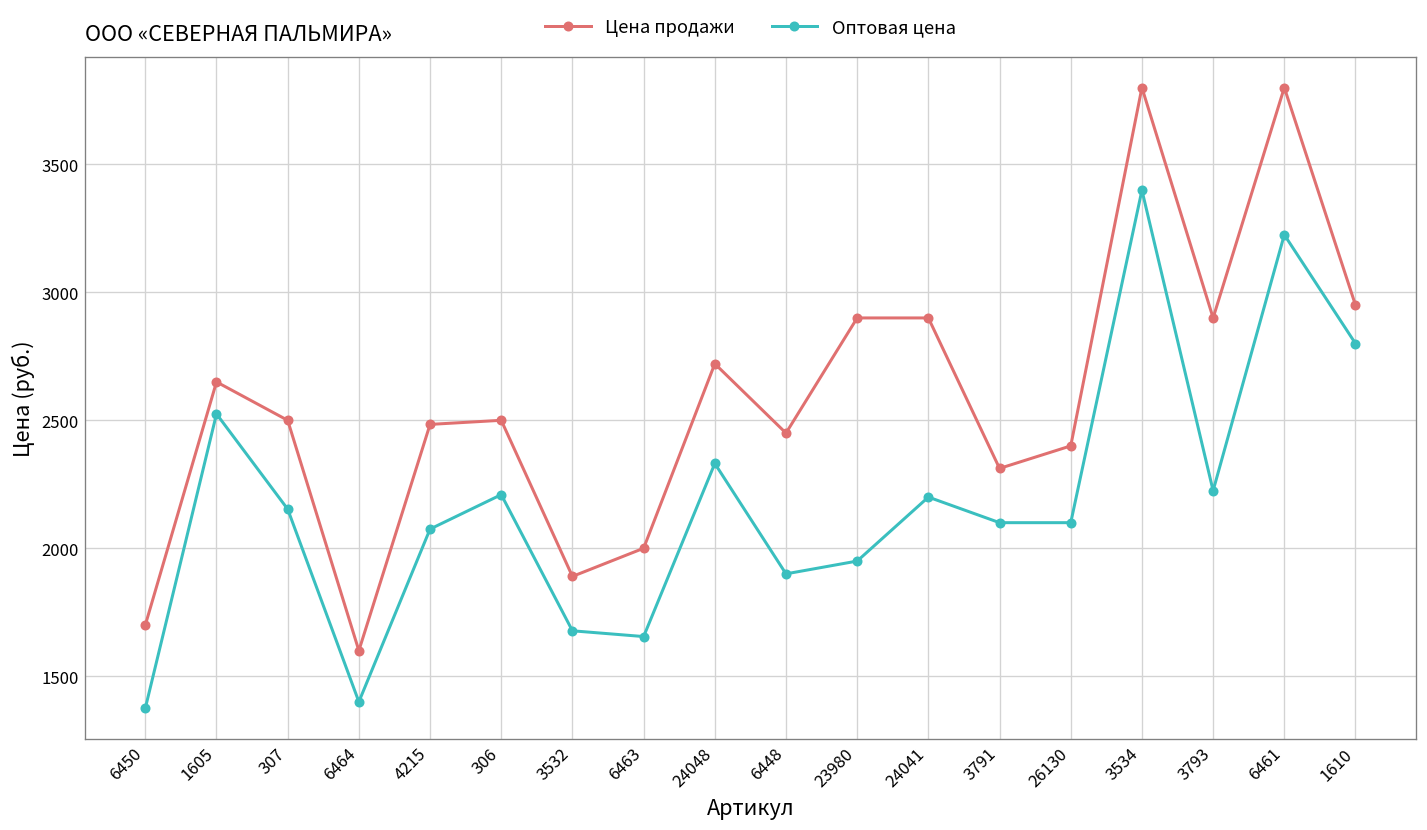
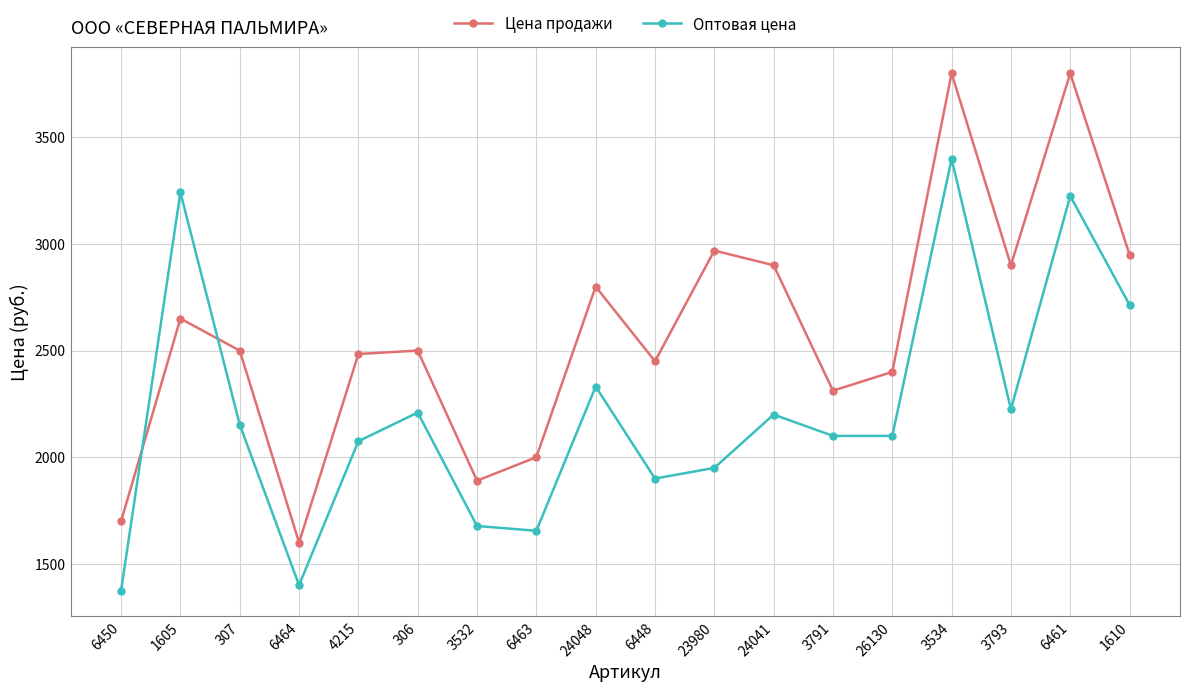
Оптовая цена, 1605: 2530 -> 3240
Цена продажи, 24048: 2720 -> 2800
Цена продажи, 23980: 2900 -> 2970
Оптовая цена, 1610: 2800 -> 2710
